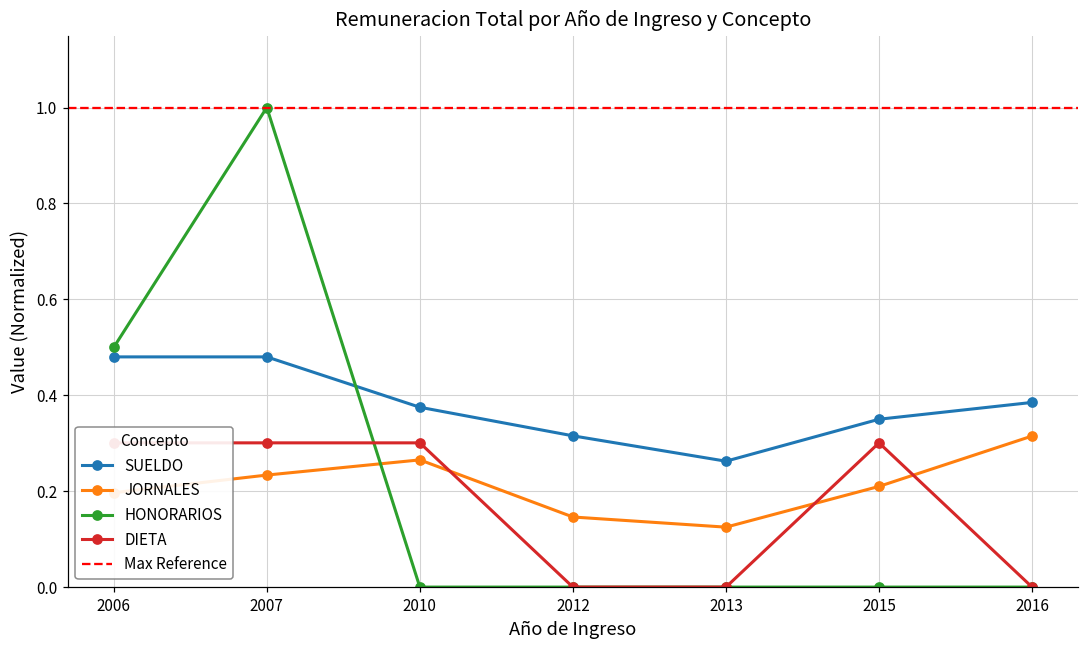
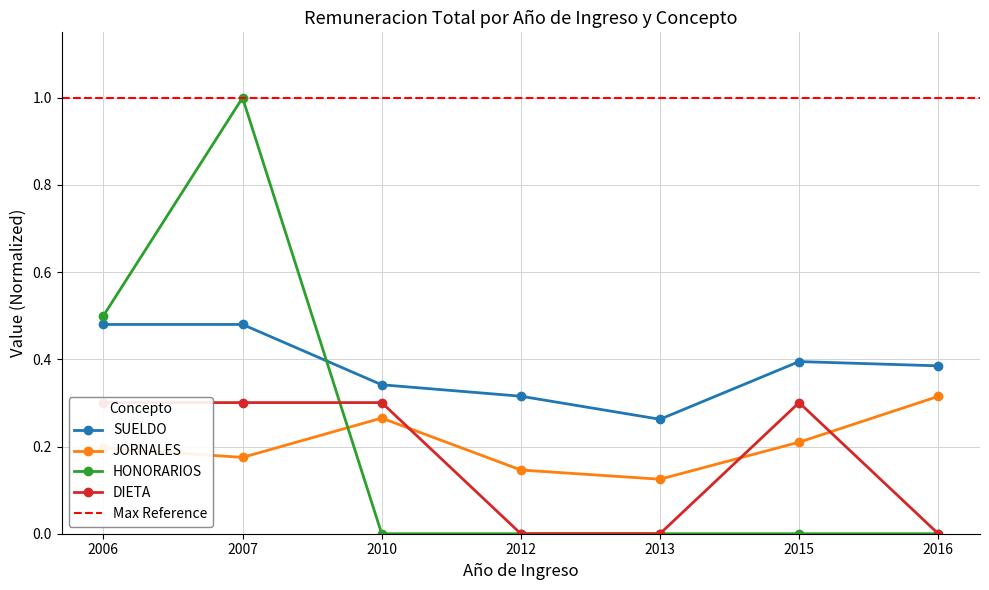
JORNALES, 2007: 0.23 -> 0.18
SUELDO, 2010: 0.38 -> 0.34
SUELDO, 2015: 0.35 -> 0.39
